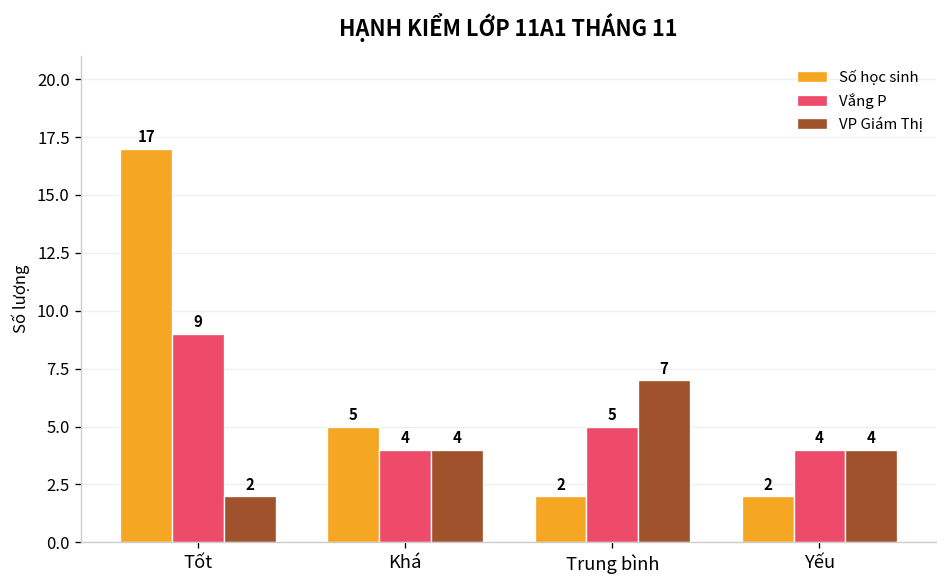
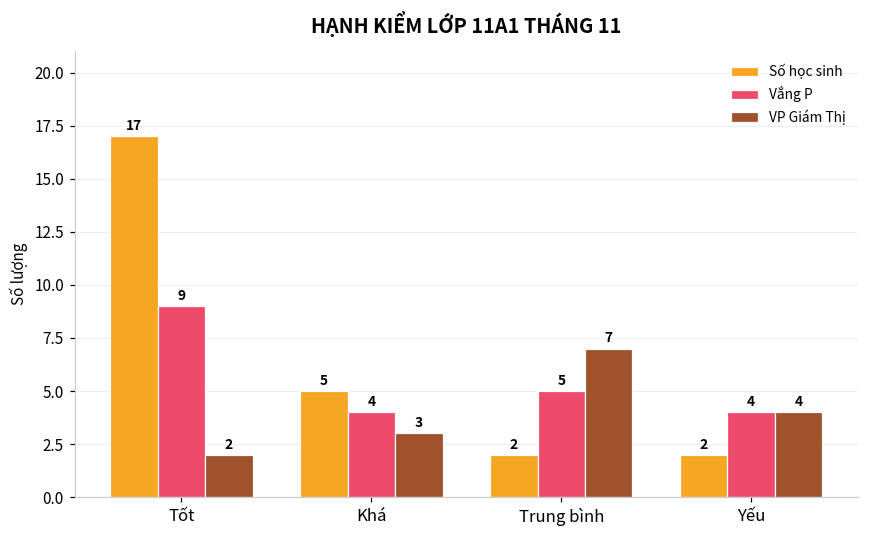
VP Giám Thị, Khá: 4 -> 3
